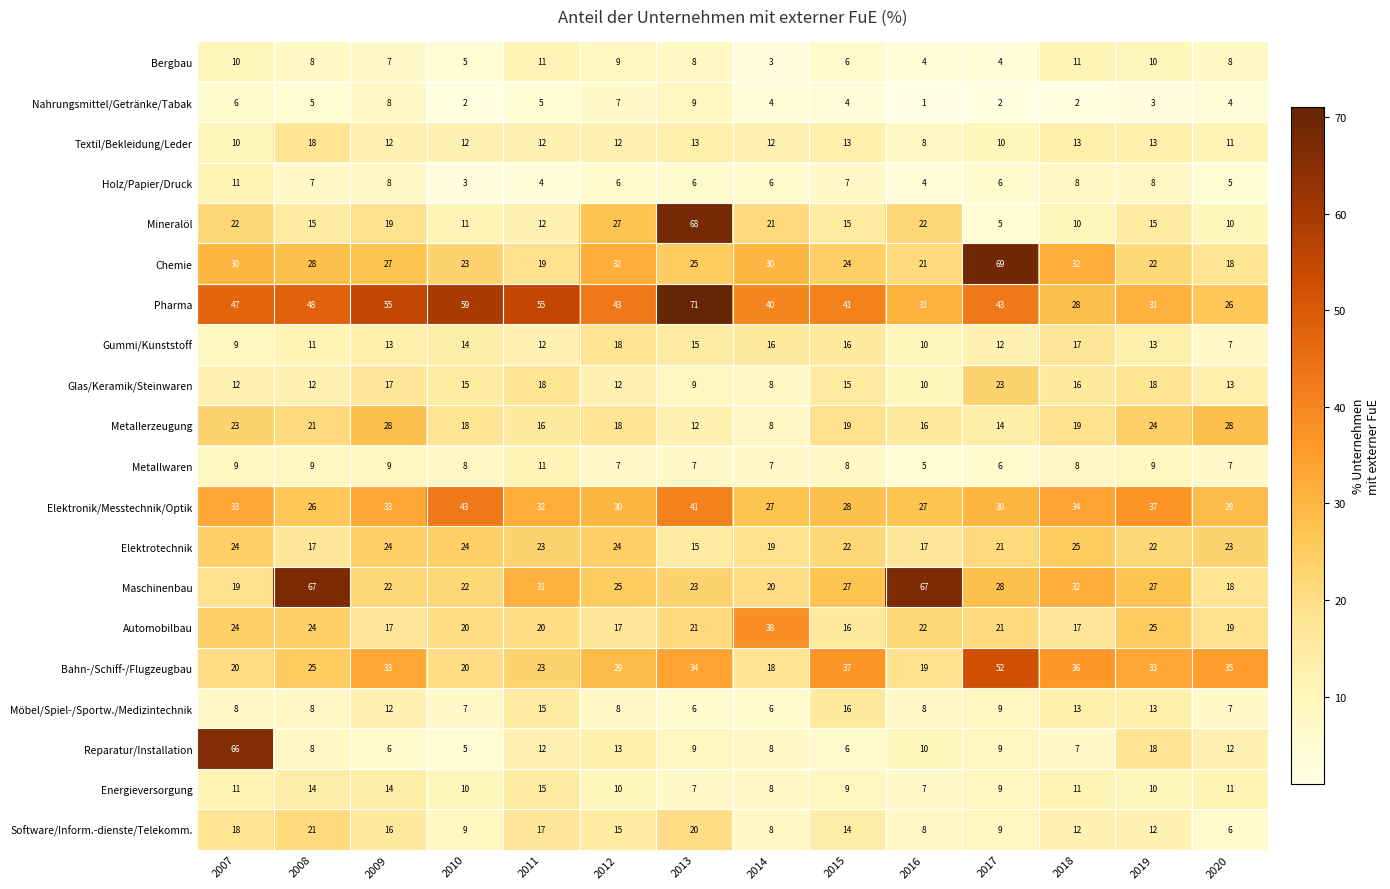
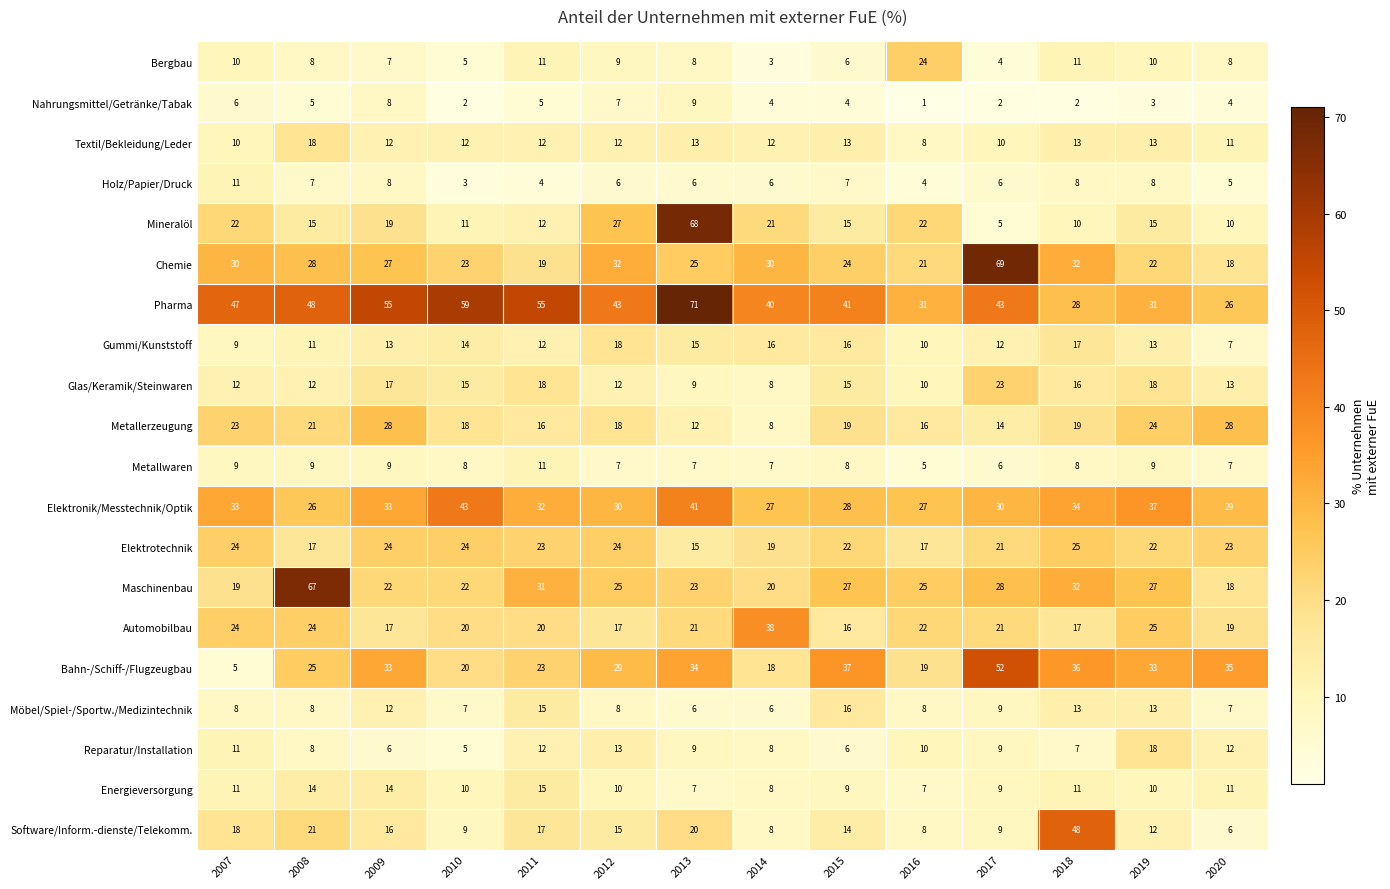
Bergbau, 2016: 4 -> 24
Maschinenbau, 2016: 67 -> 25
Bahn-/Schiff-/Flugzeugbau, 2007: 20 -> 5
Reparatur/Installation, 2007: 66 -> 11
Software/Inform.-dienste/Telekomm., 2018: 12 -> 48
